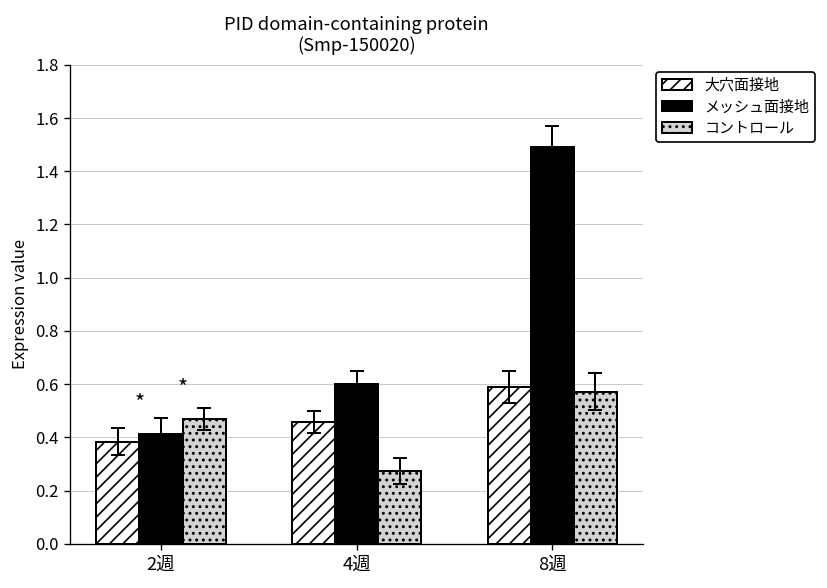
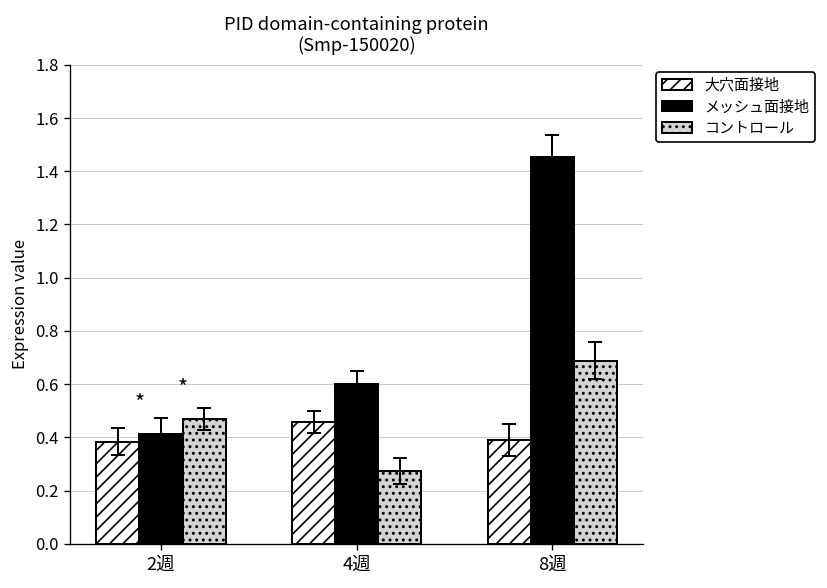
大穴面接地, 8週: 0.59 -> 0.39
メッシュ面接地, 8週: 1.49 -> 1.45
コントロール, 8週: 0.57 -> 0.69
